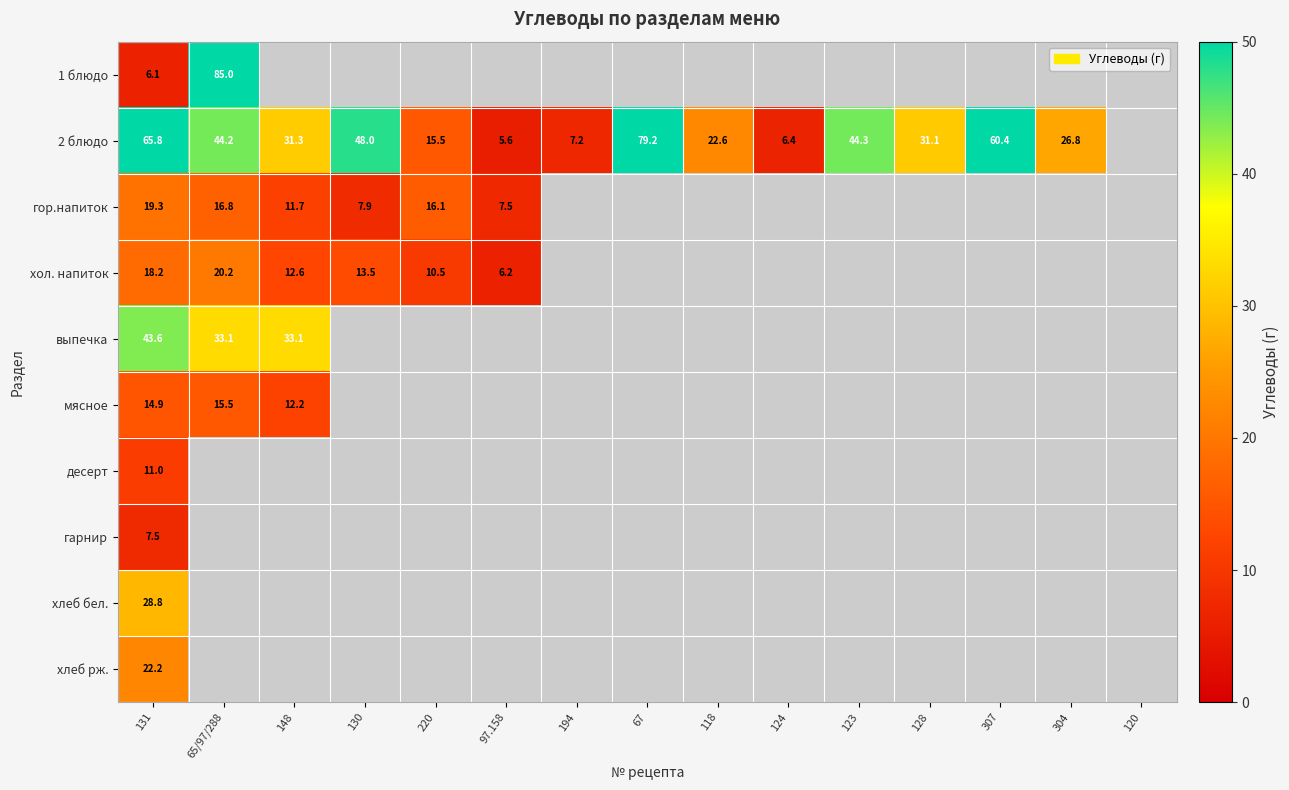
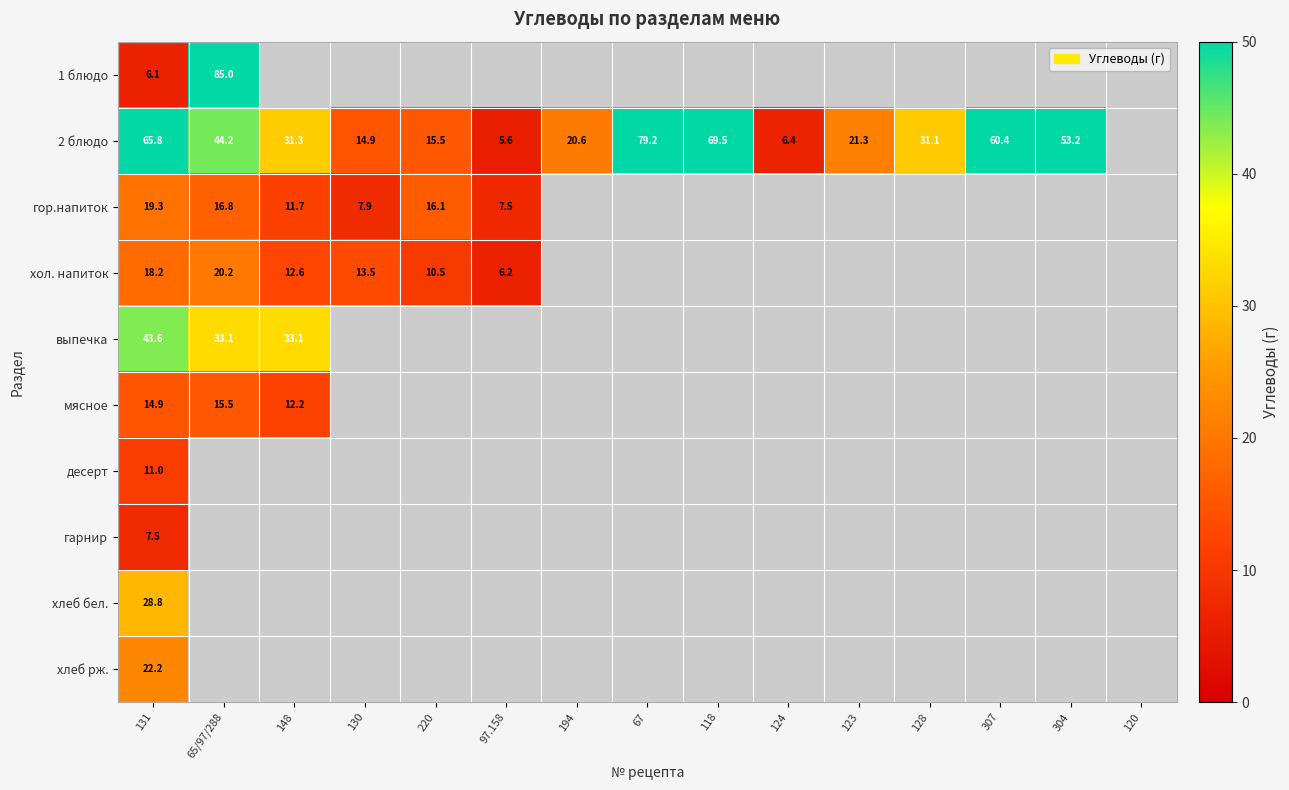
2 блюдо, 130: 48.0 -> 14.9
2 блюдо, 194: 7.2 -> 20.6
2 блюдо, 118: 22.6 -> 69.5
2 блюдо, 123: 44.3 -> 21.3
2 блюдо, 304: 26.8 -> 53.2
